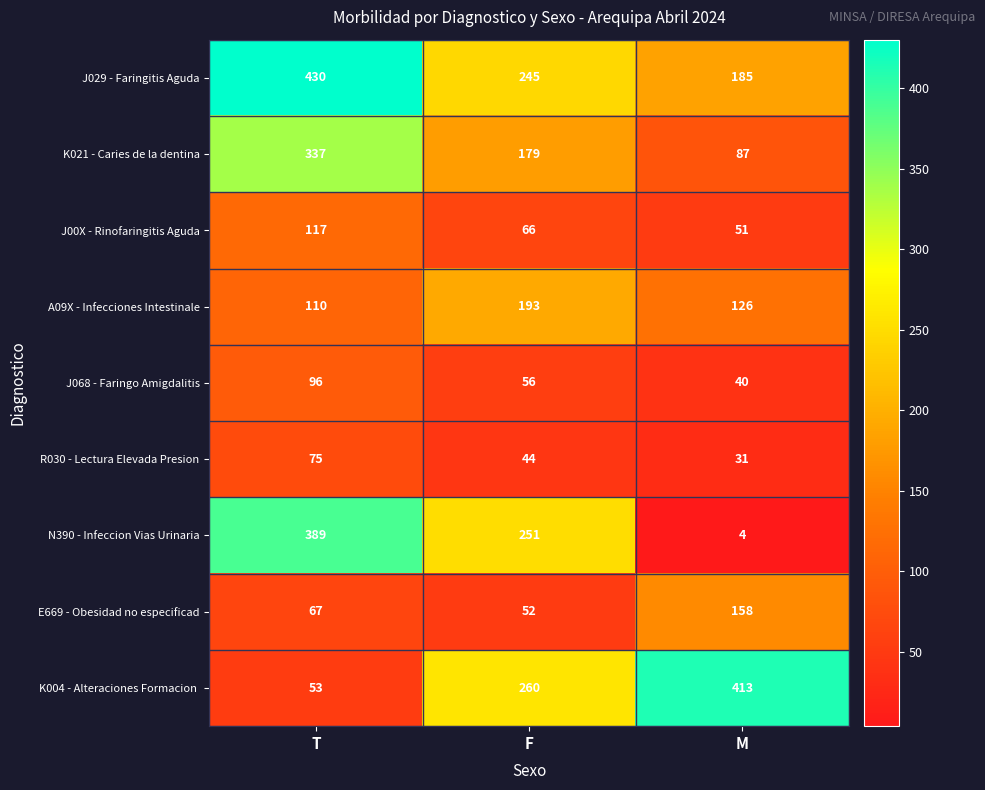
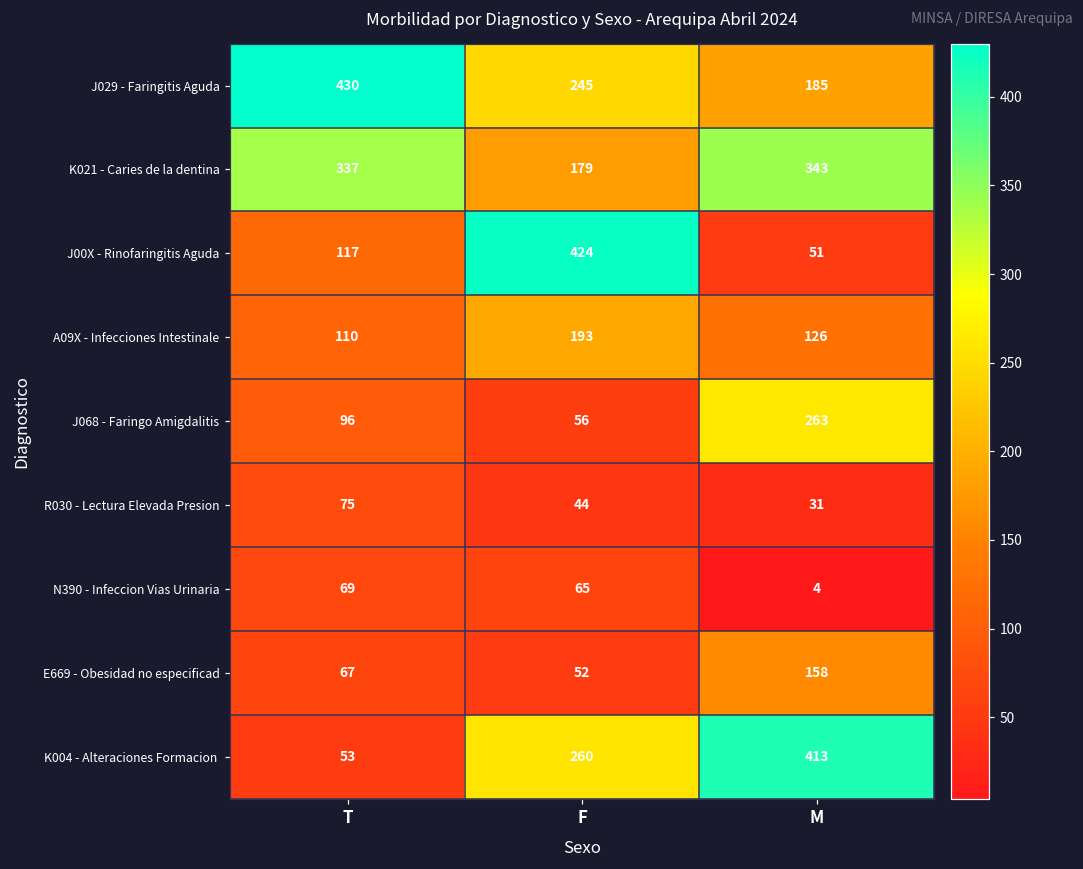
K021 - Caries de la dentina, M: 87 -> 343
J00X - Rinofaringitis Aguda, F: 66 -> 424
J068 - Faringo Amigdalitis, M: 40 -> 263
N390 - Infeccion Vias Urinaria, T: 389 -> 69
N390 - Infeccion Vias Urinaria, F: 251 -> 65
